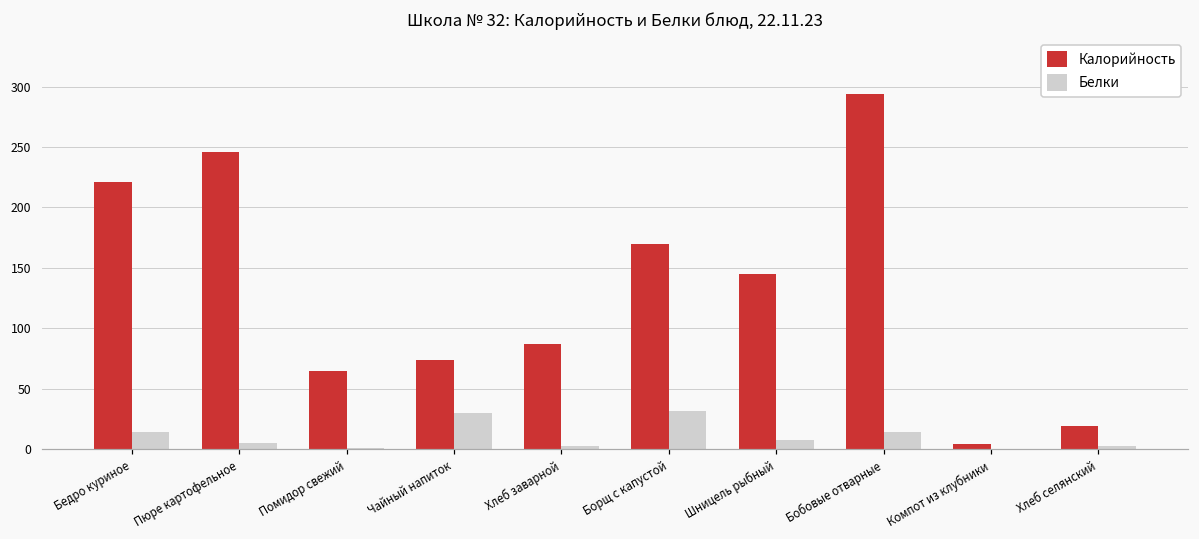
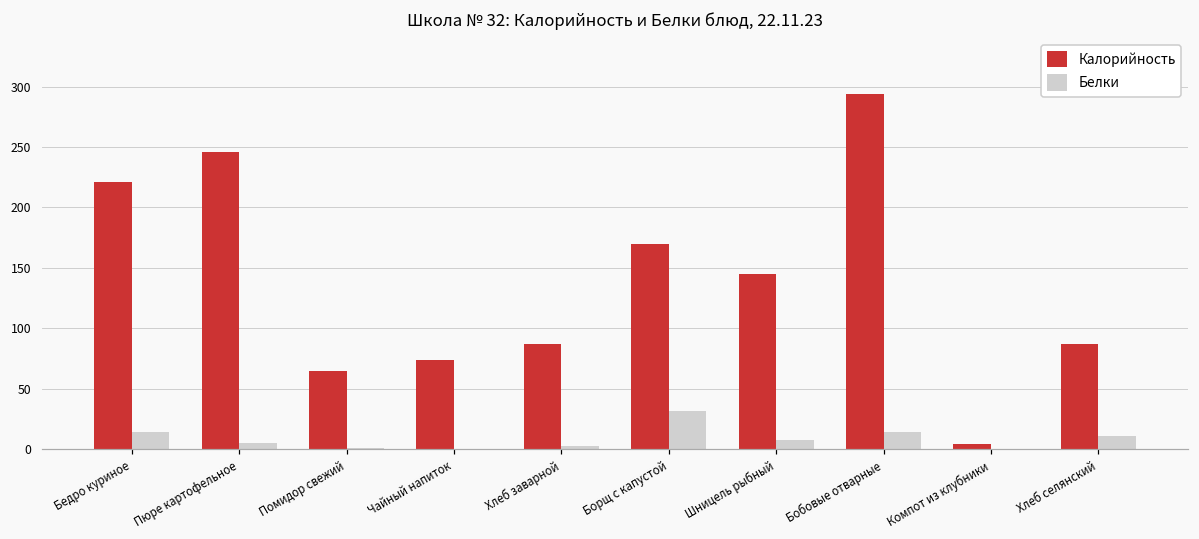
Белки, Чайный напиток: 30 -> 0
Калорийность, Хлеб селянский: 19 -> 87
Белки, Хлеб селянский: 3 -> 11
